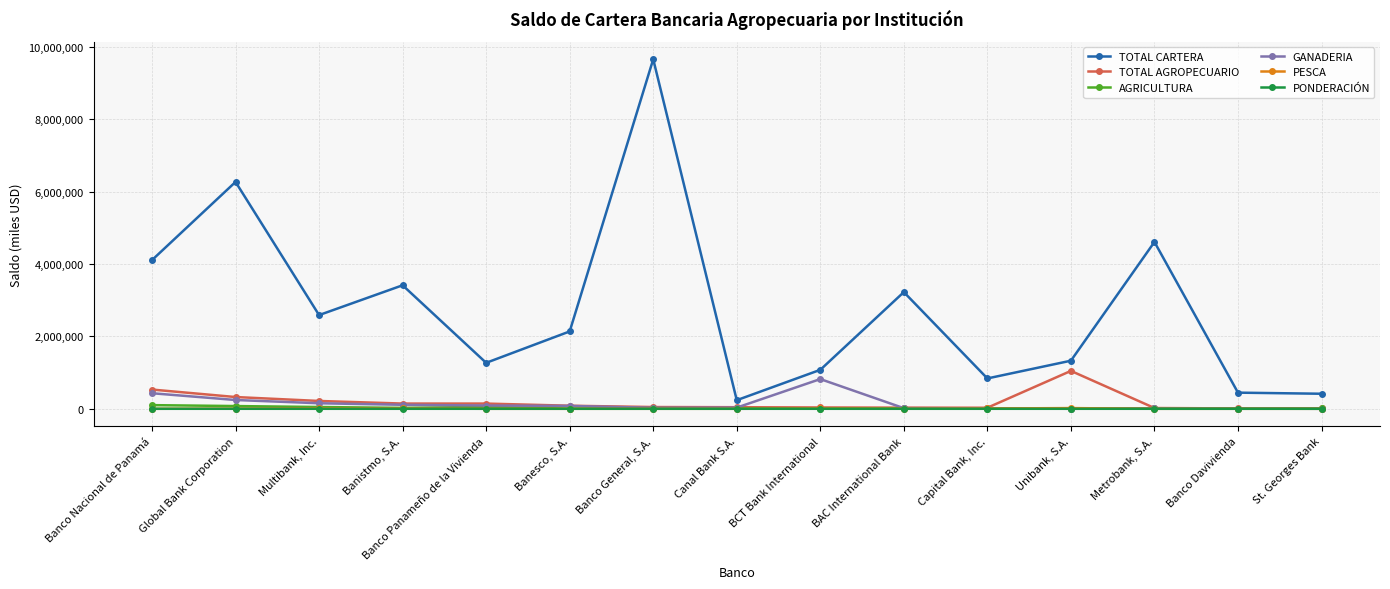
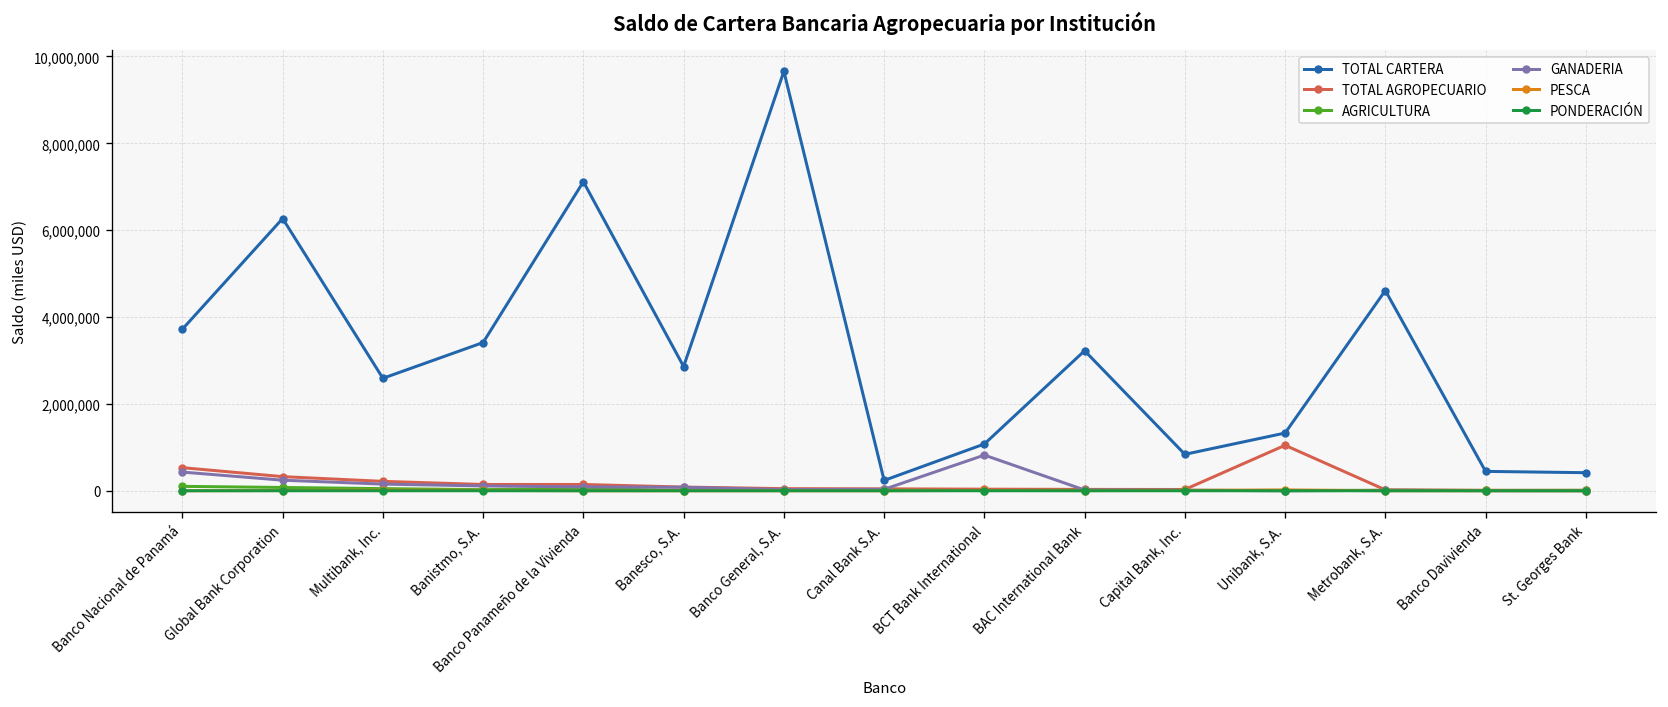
TOTAL CARTERA, Banco Nacional de Panamá: 4,100,000 -> 3,700,000
TOTAL CARTERA, Banco Panameño de la Vivienda: 1,300,000 -> 7,100,000
TOTAL CARTERA, Banesco, S.A.: 2,100,000 -> 2,900,000
